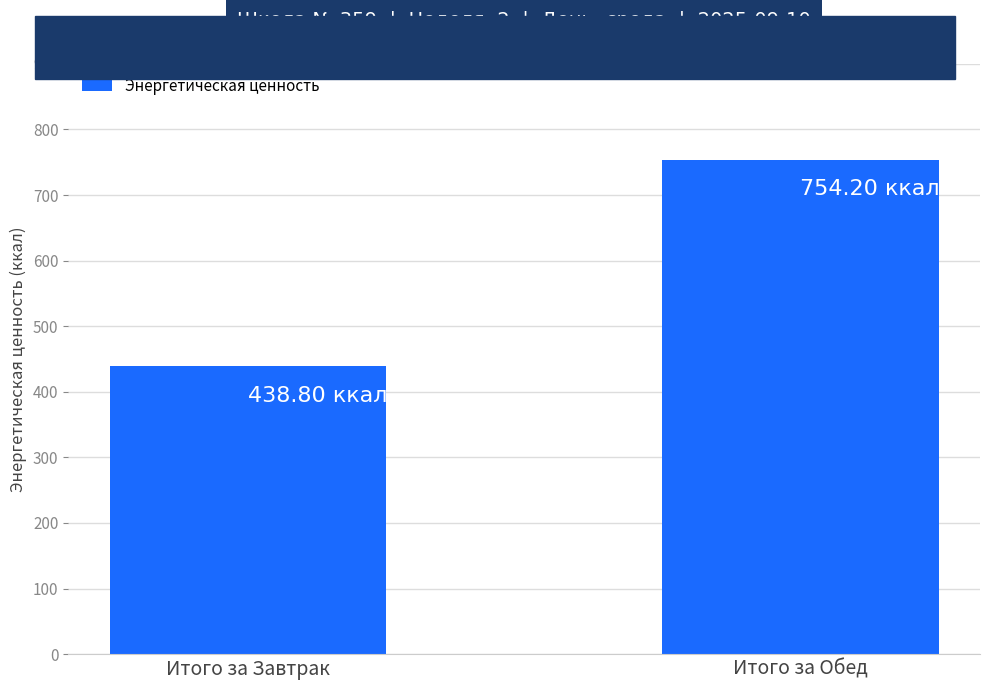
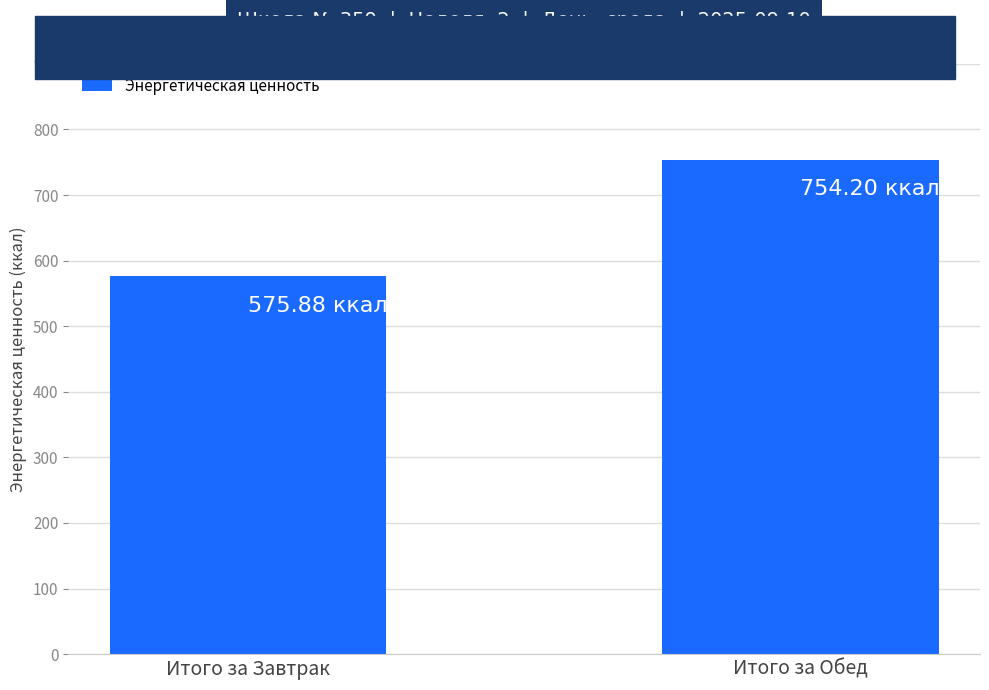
Итого за Завтрак: 438.80 -> 575.88
